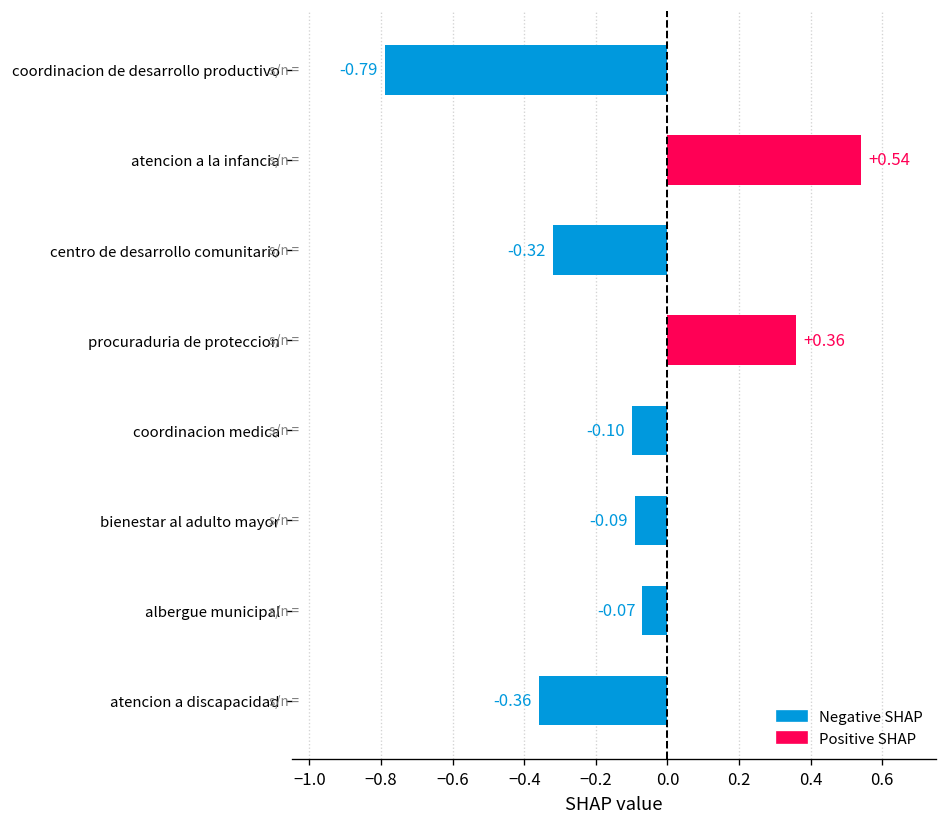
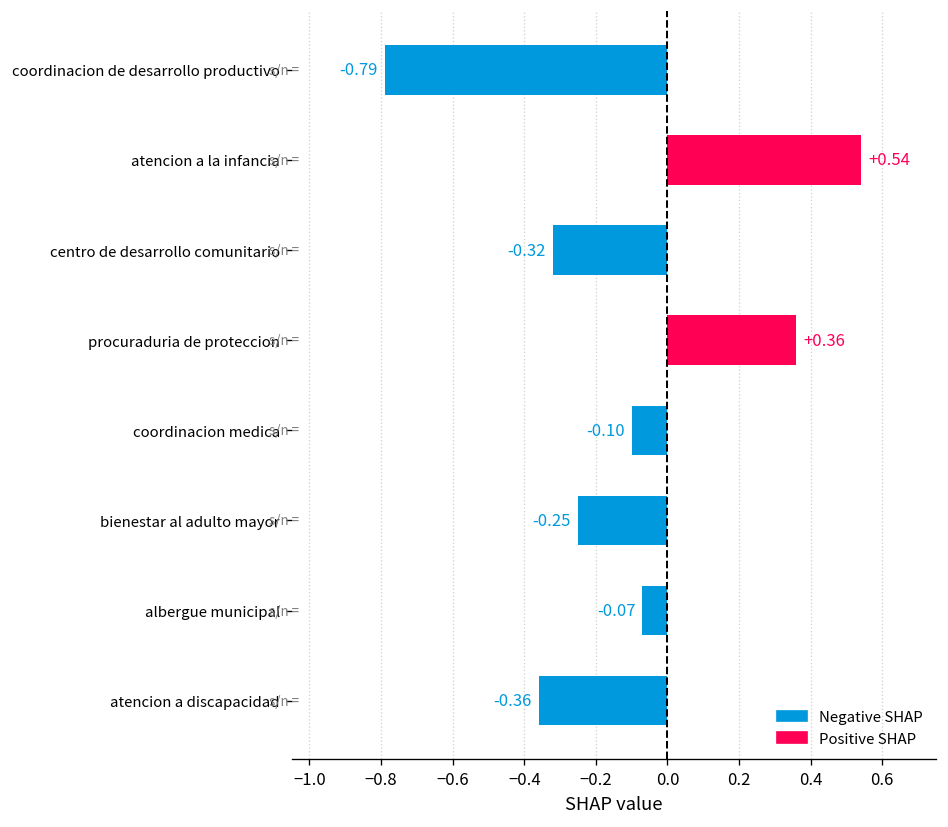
bienestar al adulto mayor: -0.09 -> -0.25
